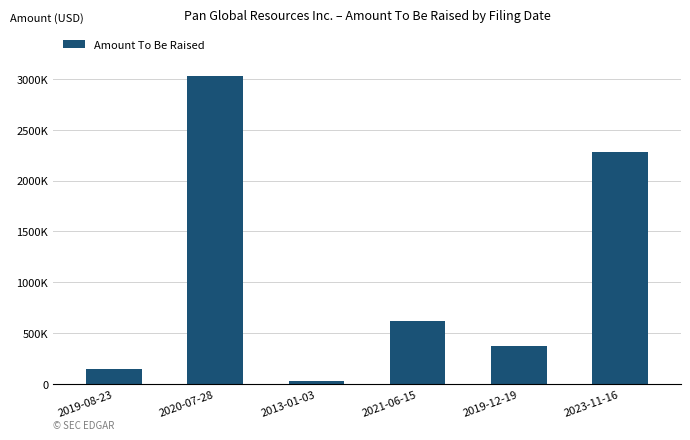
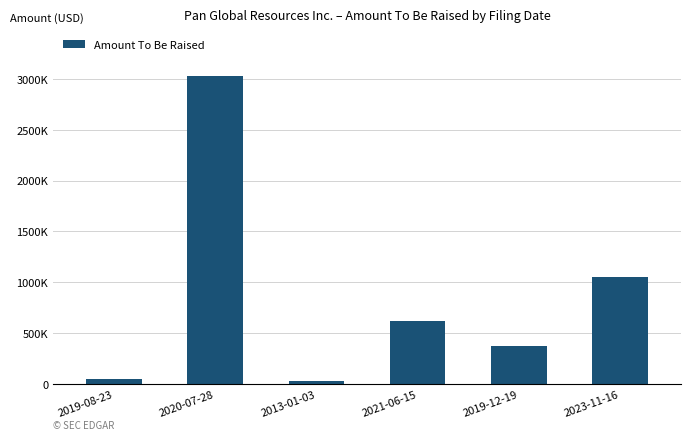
2019-08-23: 140000 -> 50000
2023-11-16: 2280000 -> 1050000
